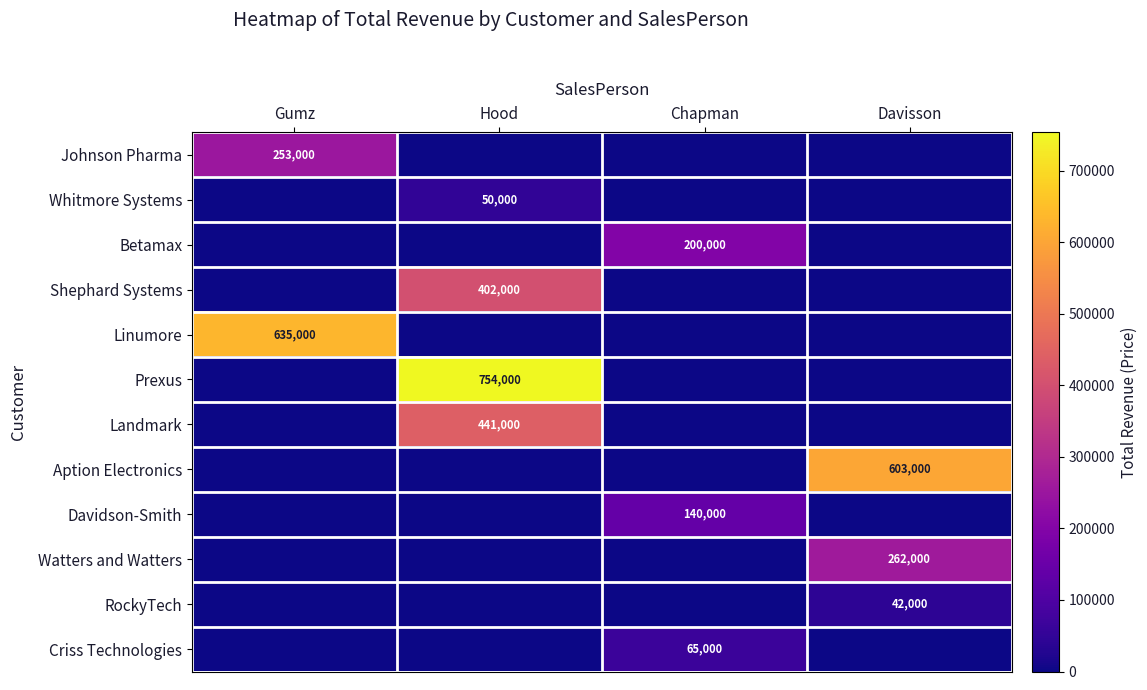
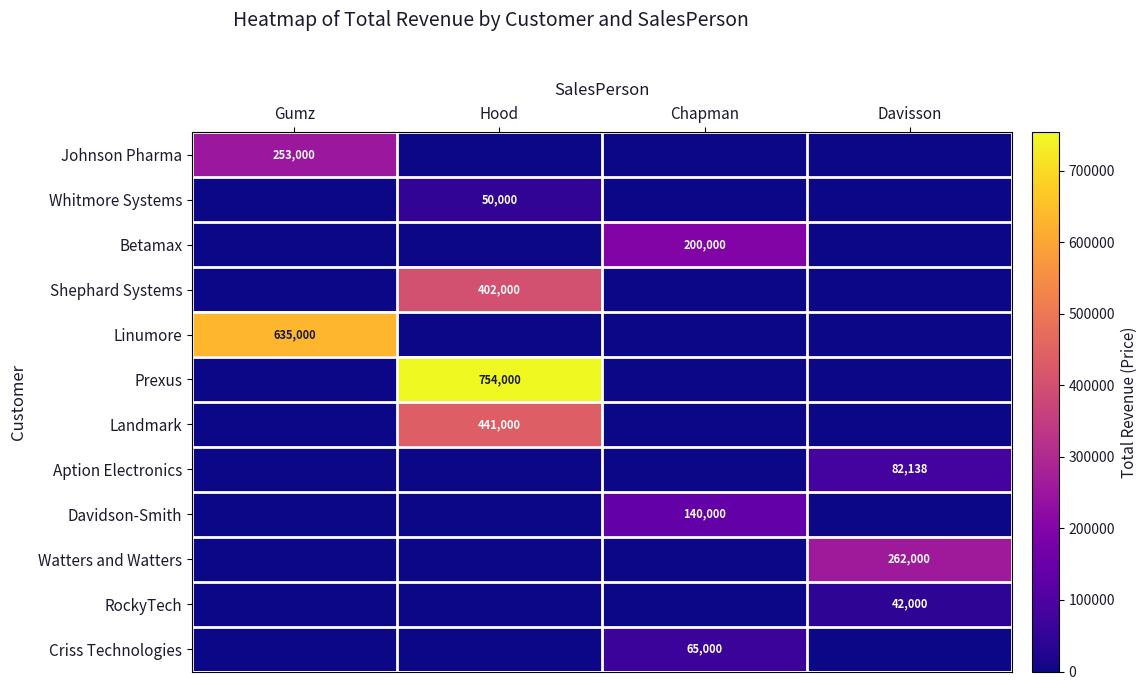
Aption Electronics, Davisson: 603,000 -> 82,138
